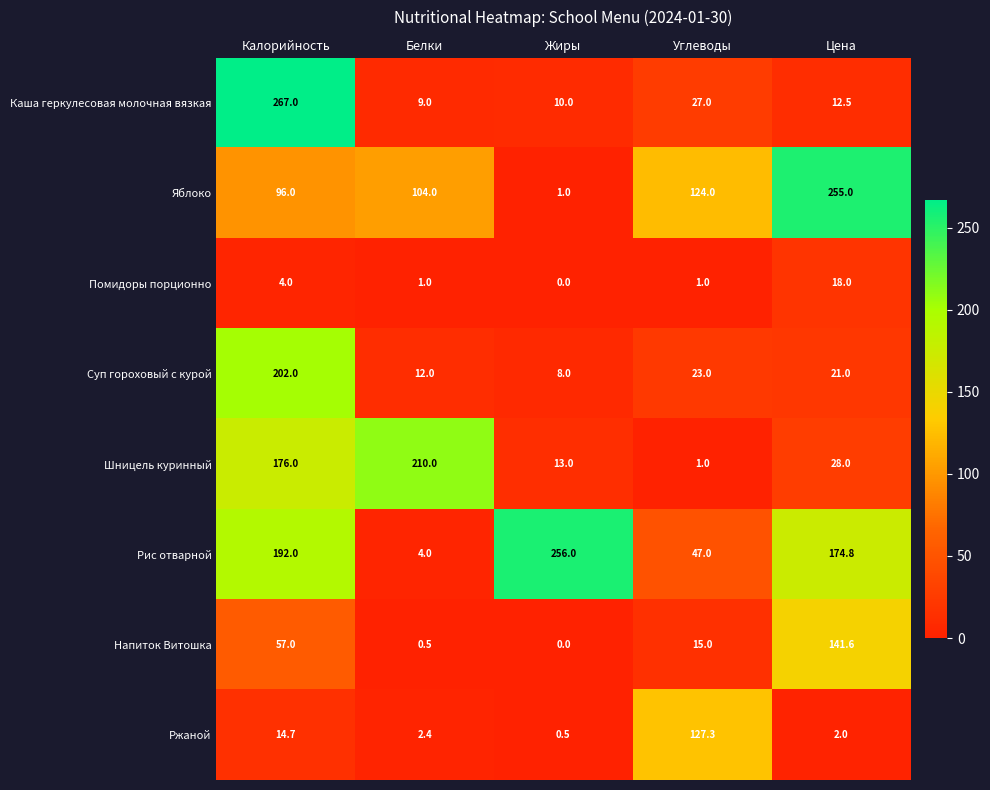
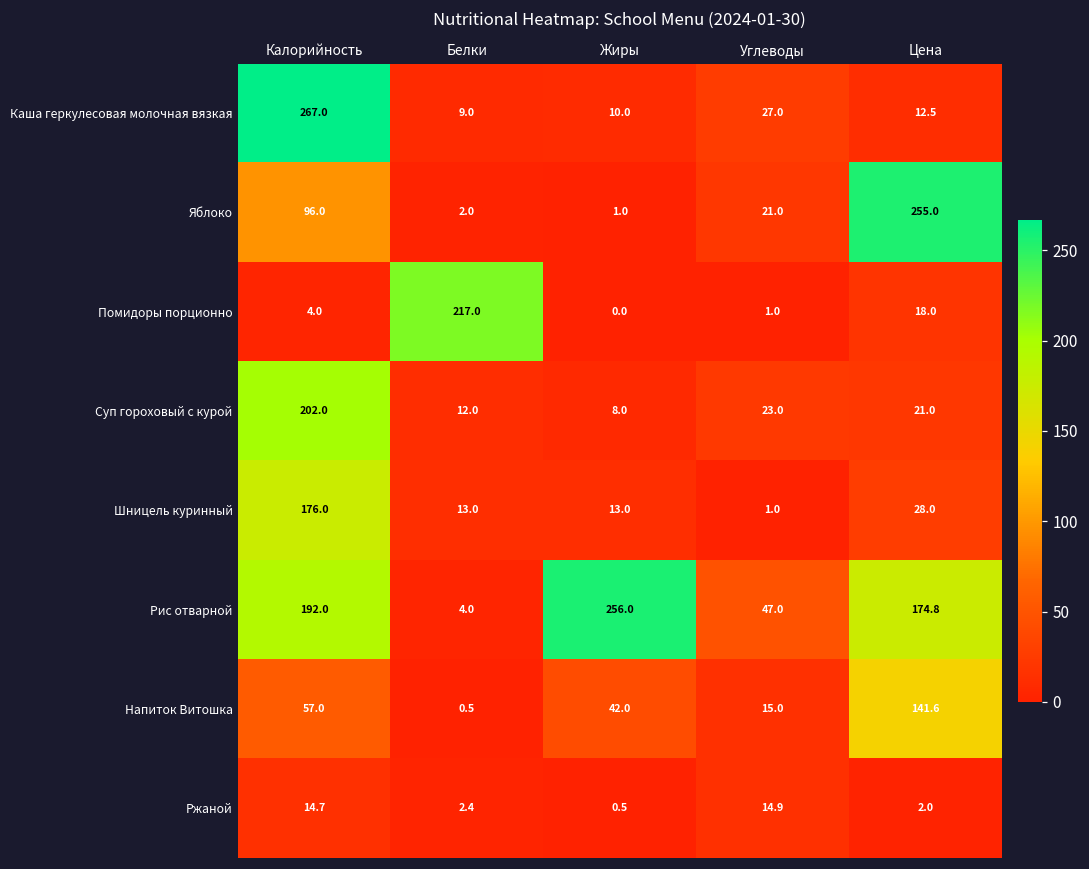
Яблоко, Белки: 104.0 -> 2.0
Яблоко, Углеводы: 124.0 -> 21.0
Помидоры порционно, Белки: 1.0 -> 217.0
Шницель куринный, Белки: 210.0 -> 13.0
Напиток Витошка, Жиры: 0.0 -> 42.0
Ржаной, Углеводы: 127.3 -> 14.9
